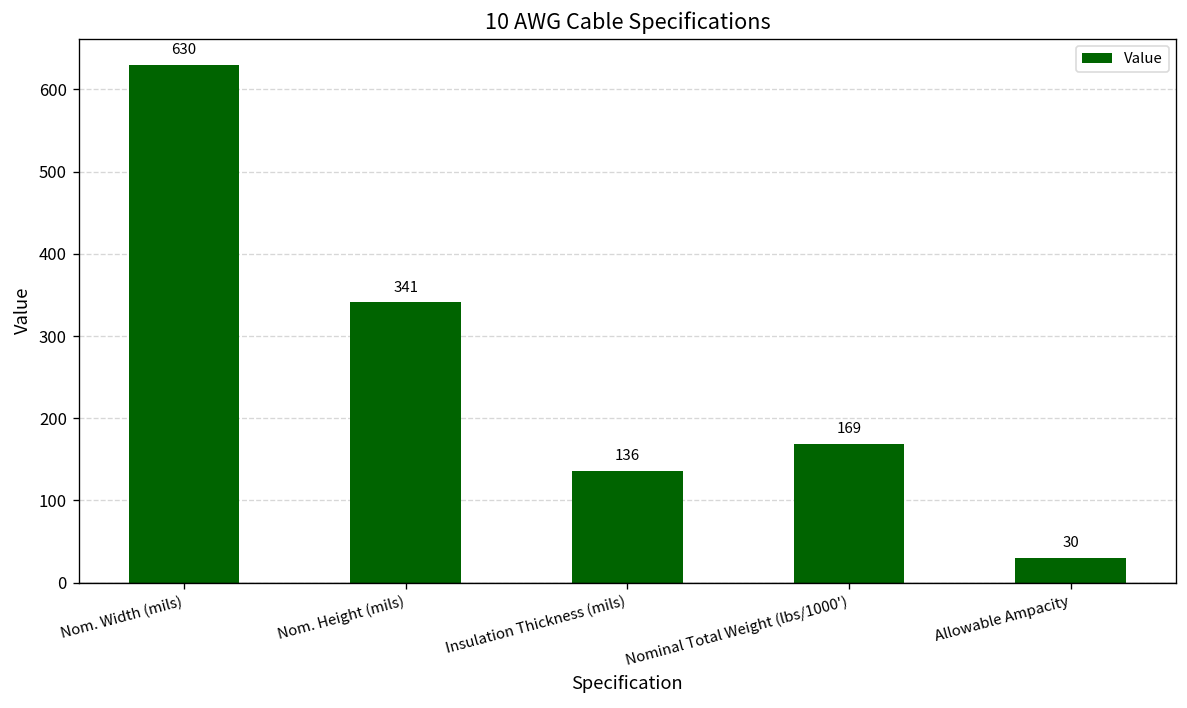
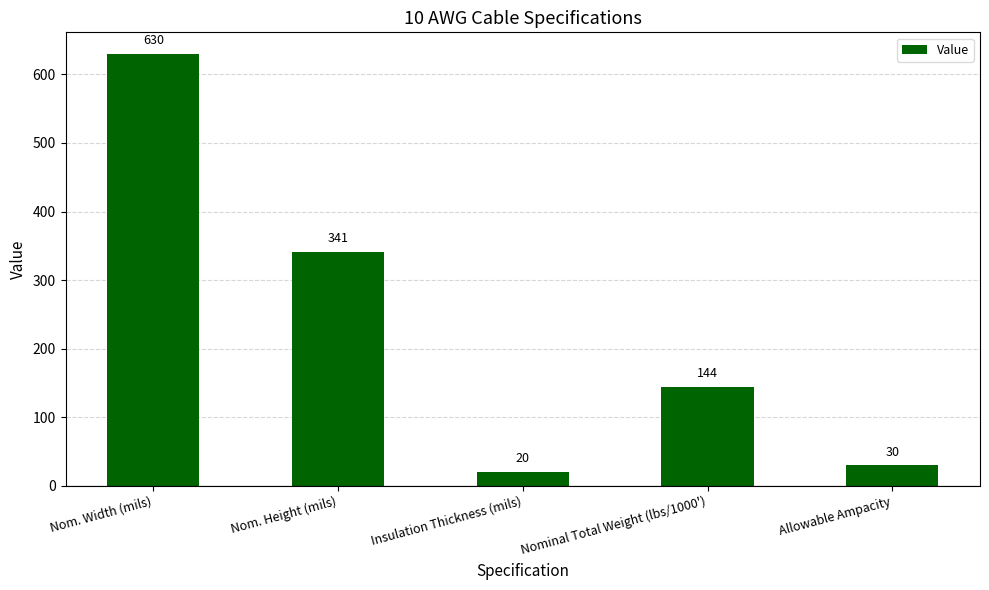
Insulation Thickness (mils): 136 -> 20
Nominal Total Weight (lbs/1000'): 169 -> 144
